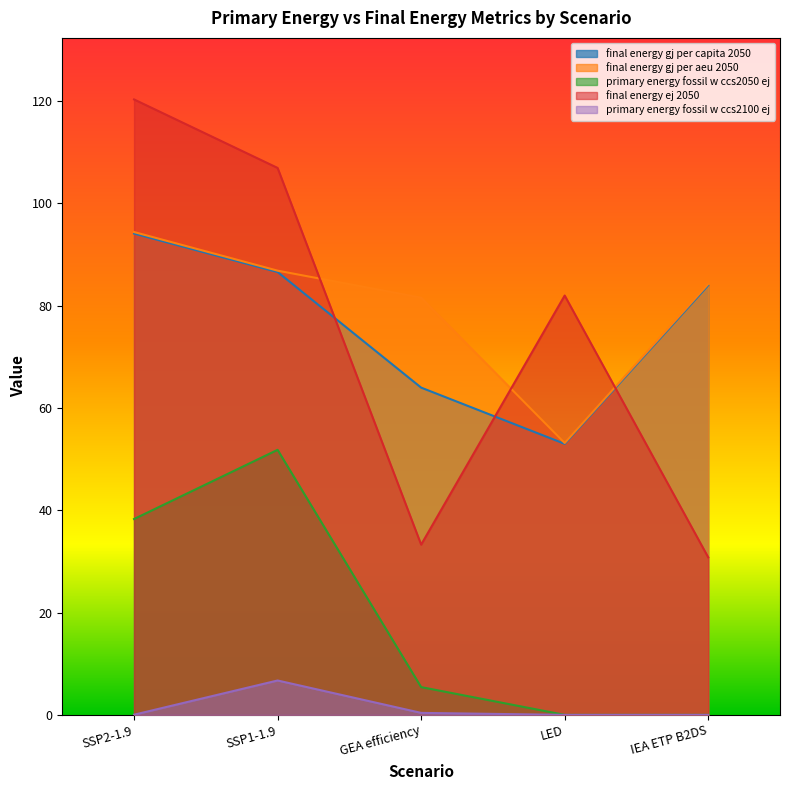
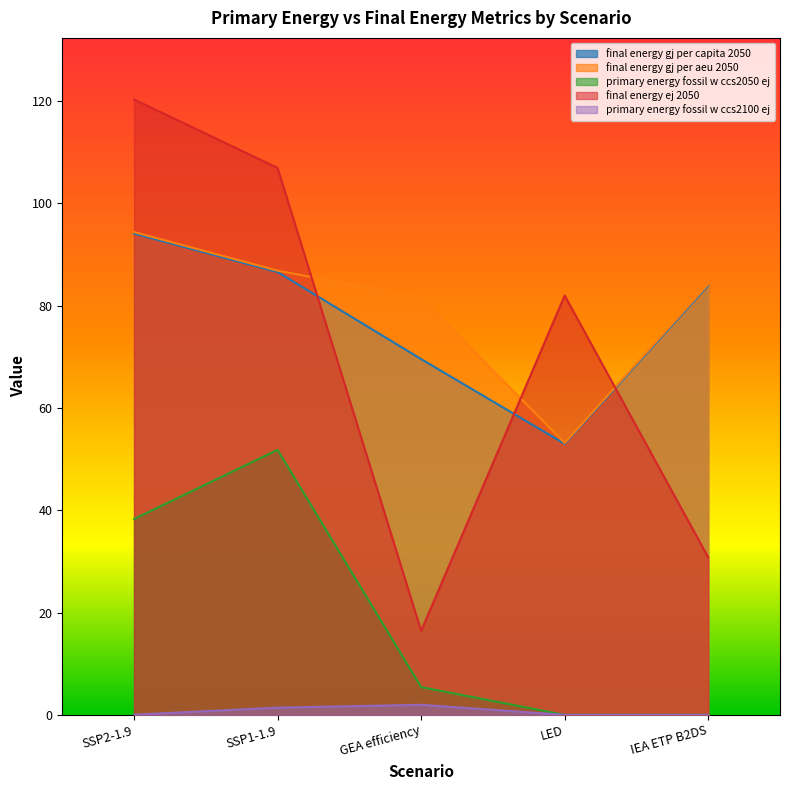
primary energy fossil w ccs2100 ej, SSP1-1.9: 7 -> 1
final energy gj per capita 2050, GEA efficiency: 64 -> 70
final energy ej 2050, GEA efficiency: 33 -> 16
primary energy fossil w ccs2100 ej, GEA efficiency: 0 -> 2
